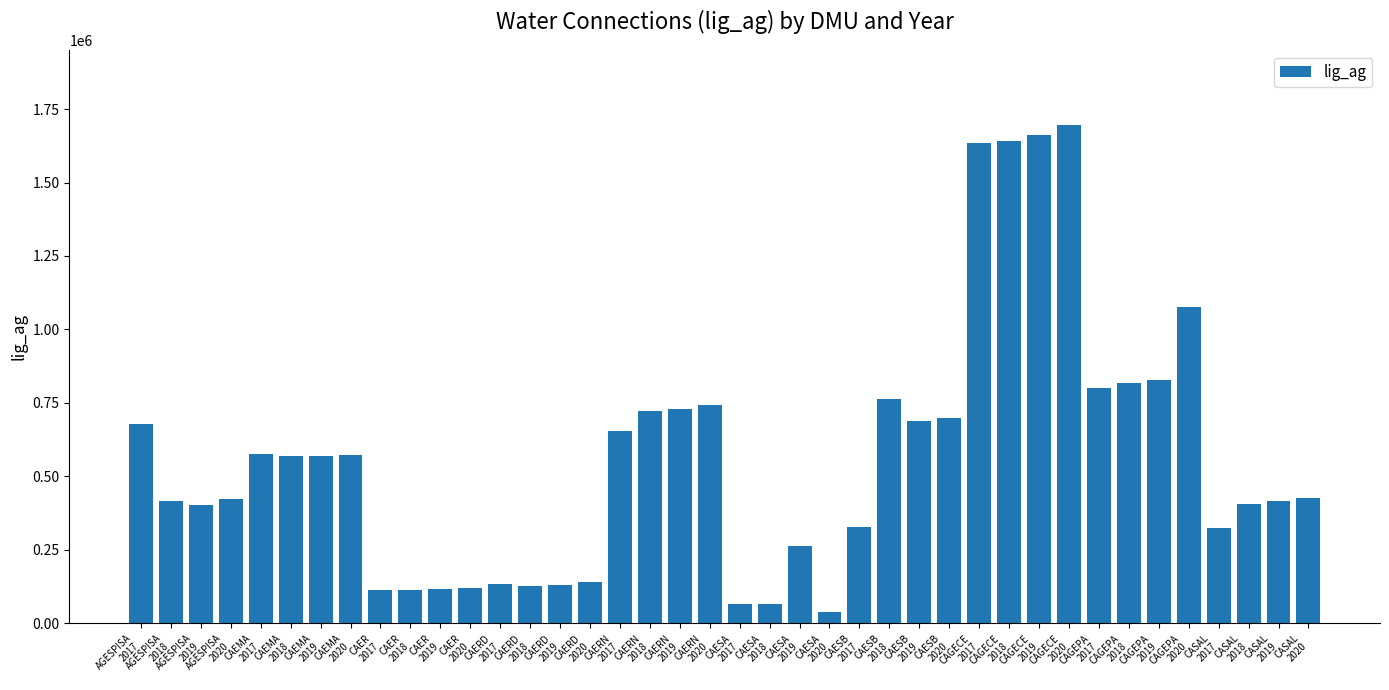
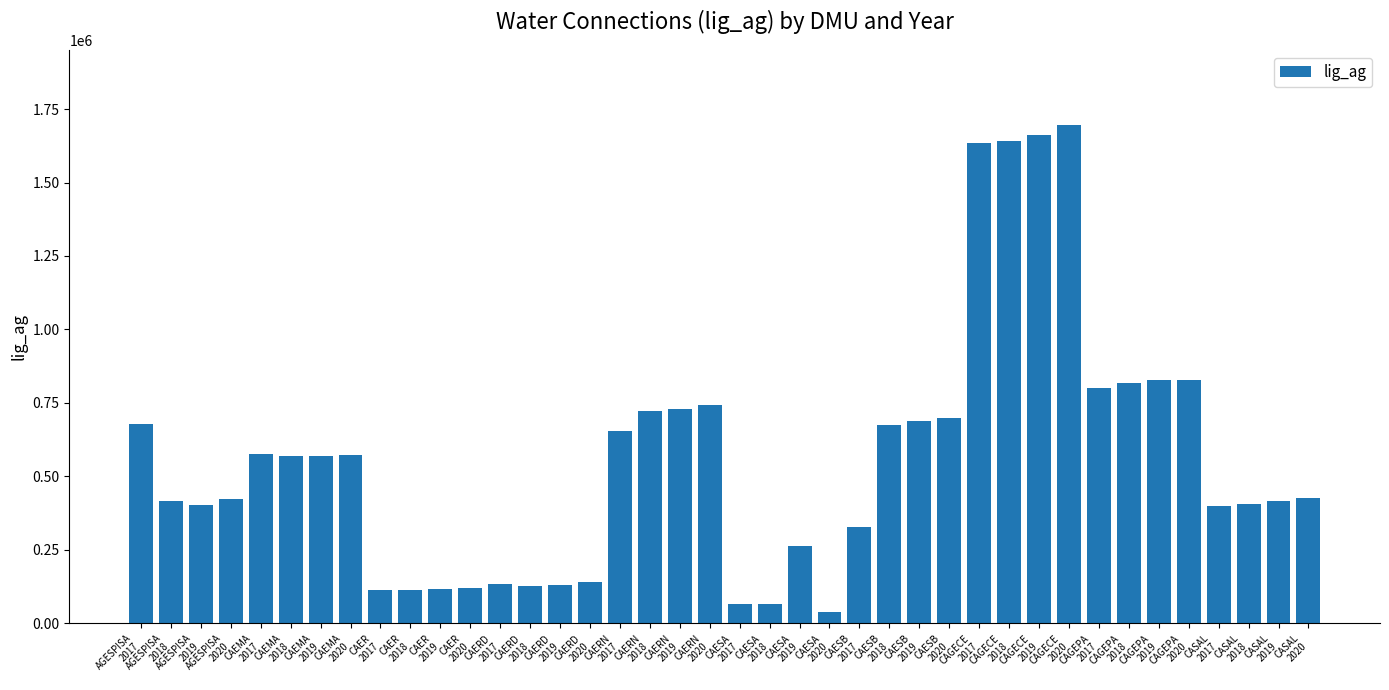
CAESB 2018: 760000 -> 670000
CAGEPA 2020: 1080000 -> 830000
CASAL 2017: 320000 -> 400000
